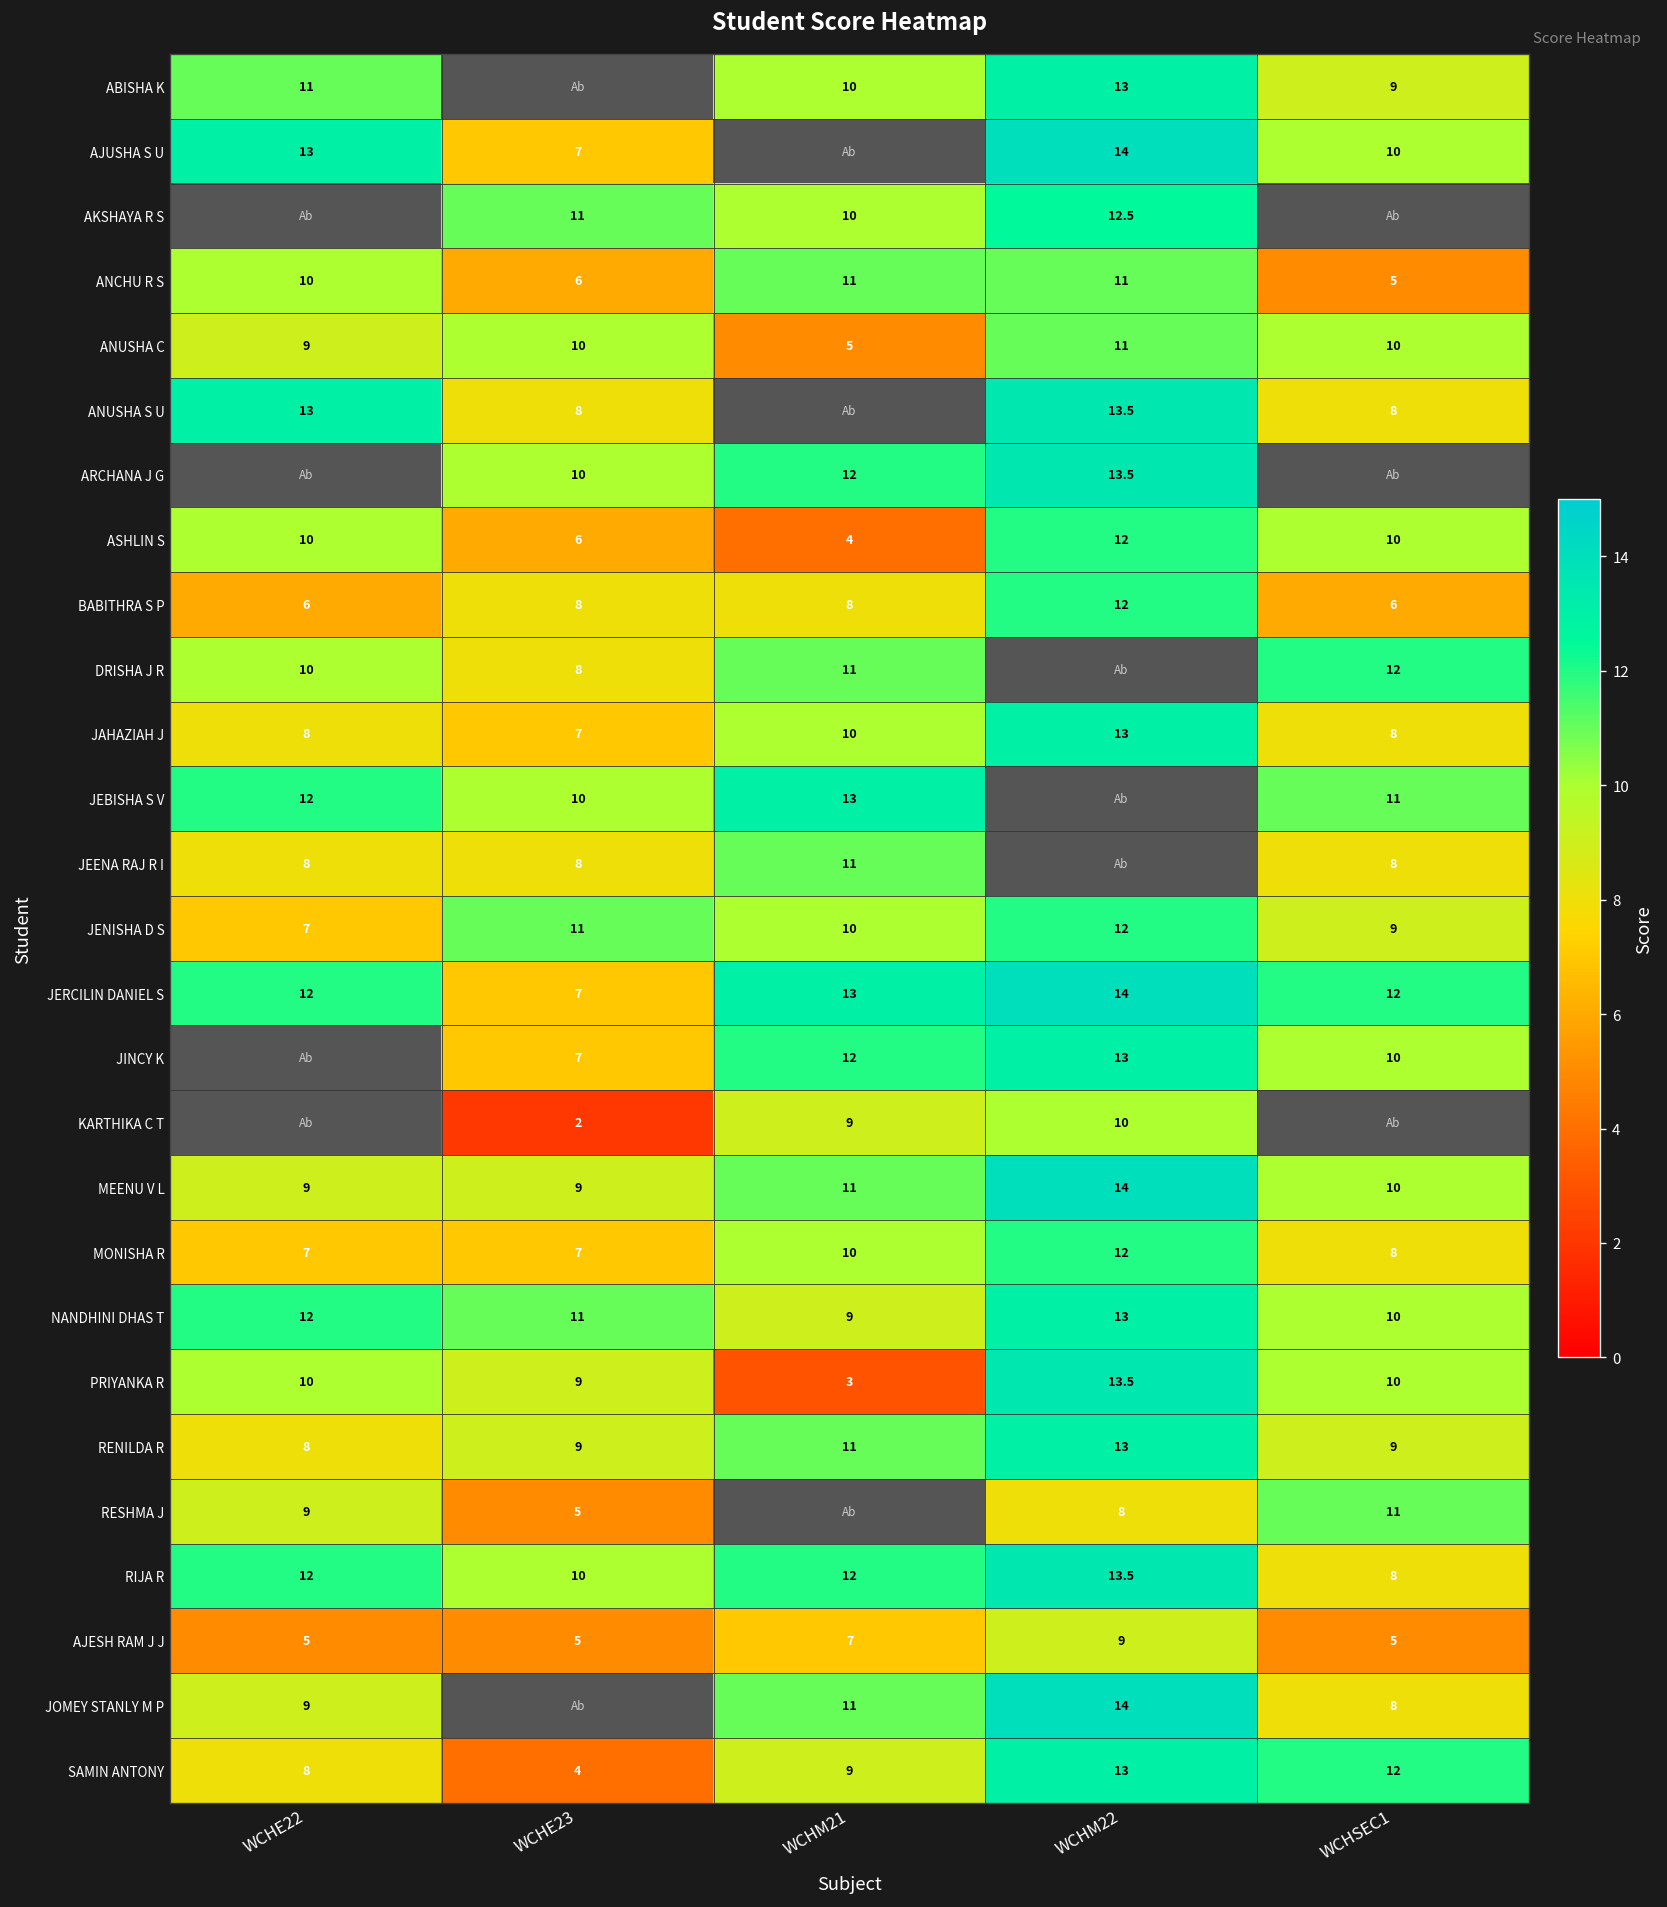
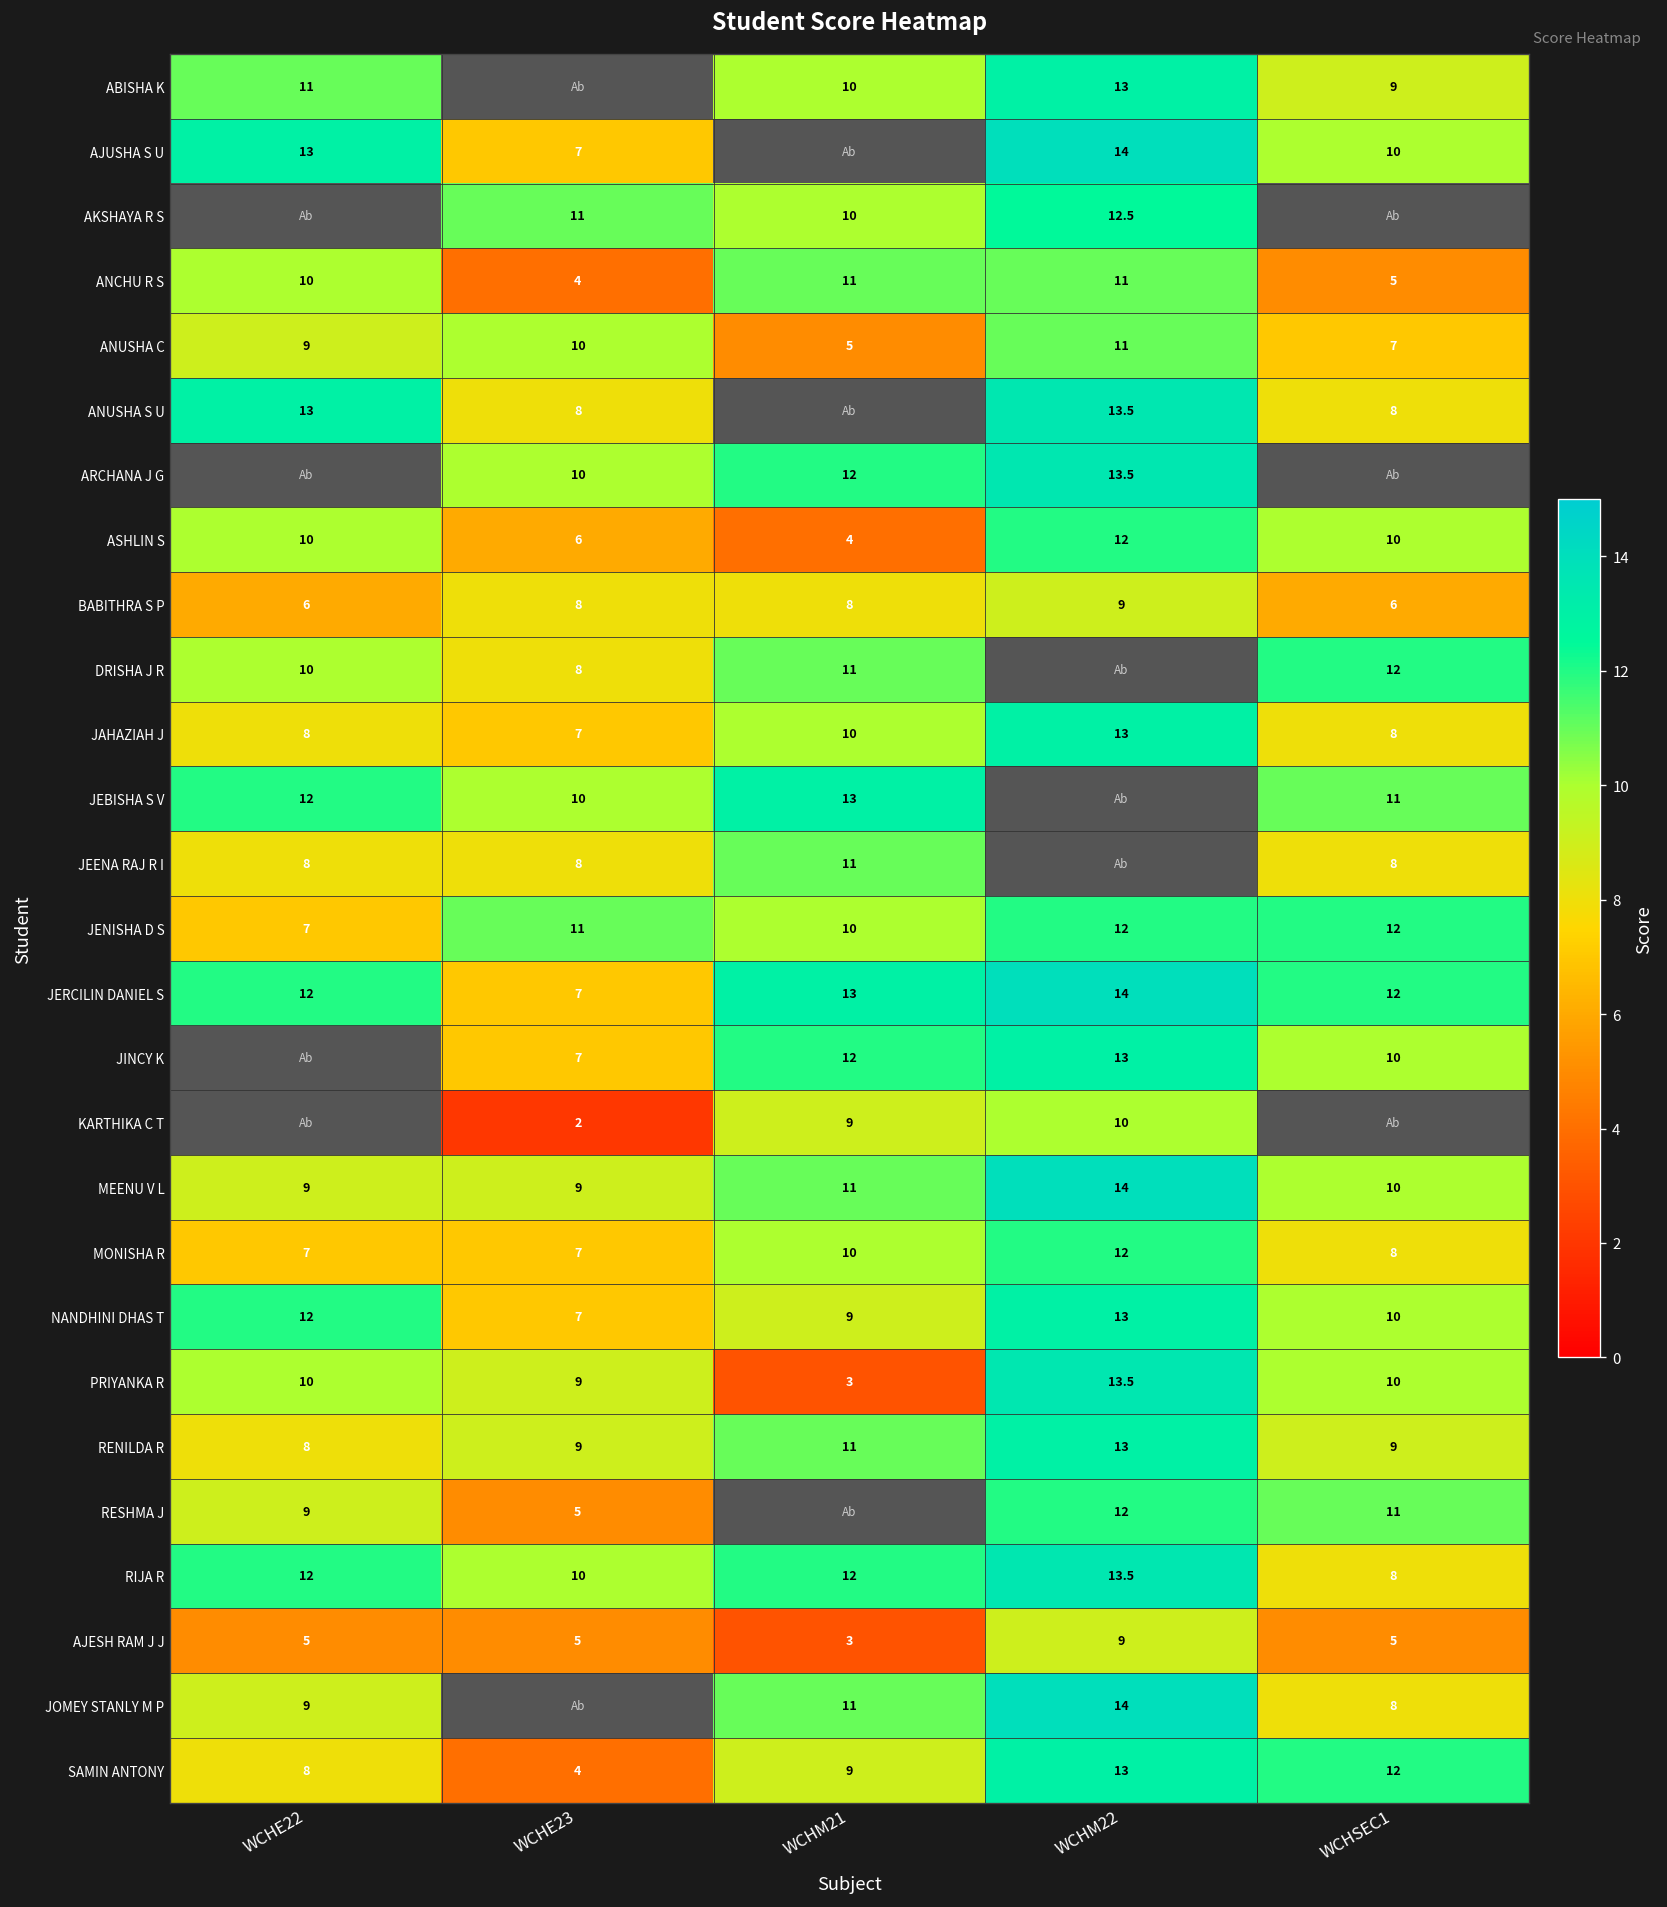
ANCHU R S, WCHE23: 6 -> 4
ANUSHA C, WCHSEC1: 10 -> 7
BABITHRA S P, WCHM22: 12 -> 9
JENISHA D S, WCHSEC1: 9 -> 12
NANDHINI DHAS T, WCHE23: 11 -> 7
RESHMA J, WCHM22: 8 -> 12
AJESH RAM J J, WCHM21: 7 -> 3
